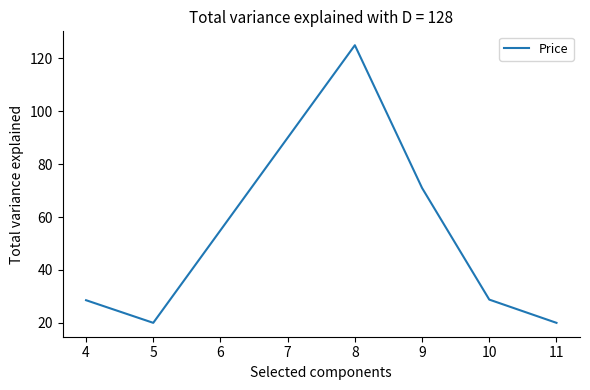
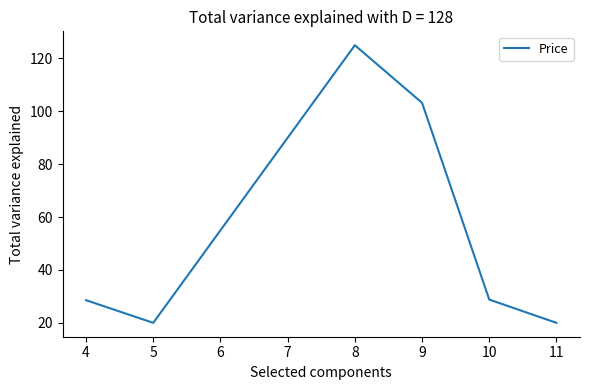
9: 71 -> 103
